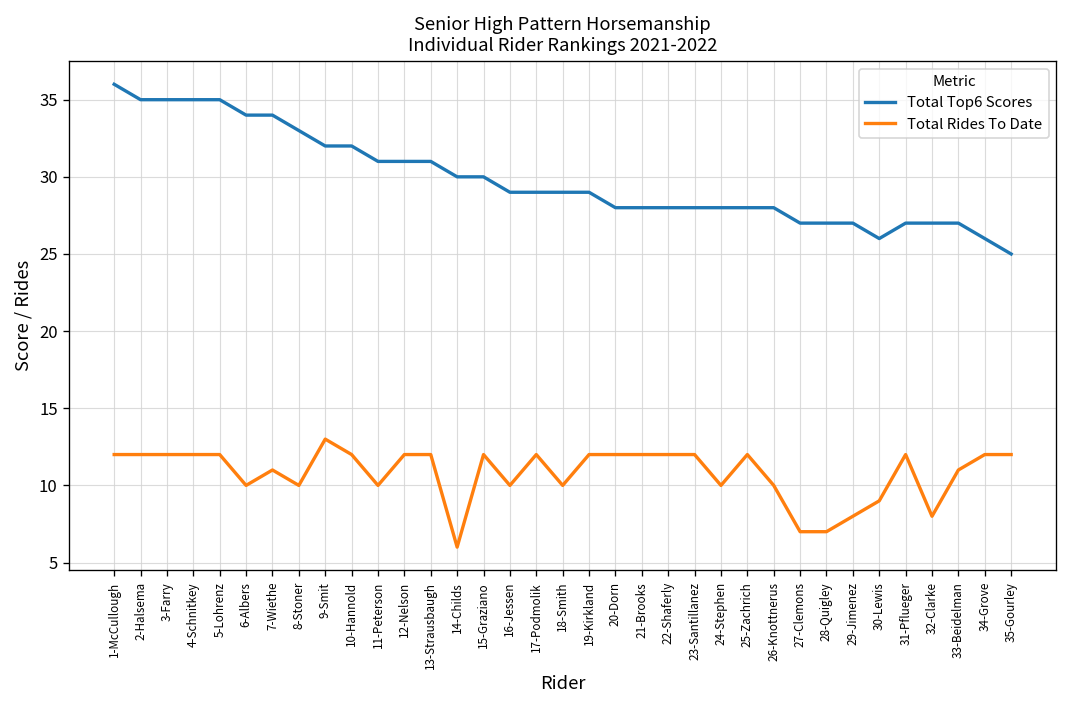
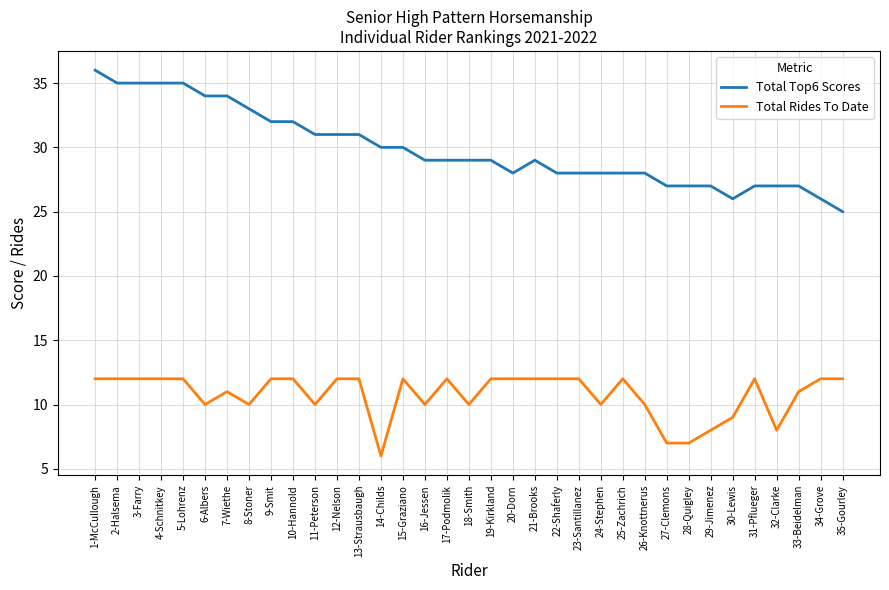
Total Rides To Date, 9-Smit: 13 -> 12
Total Top6 Scores, 21-Brooks: 28 -> 29
